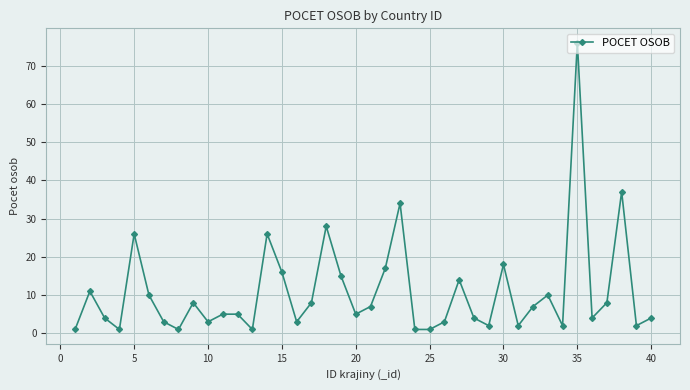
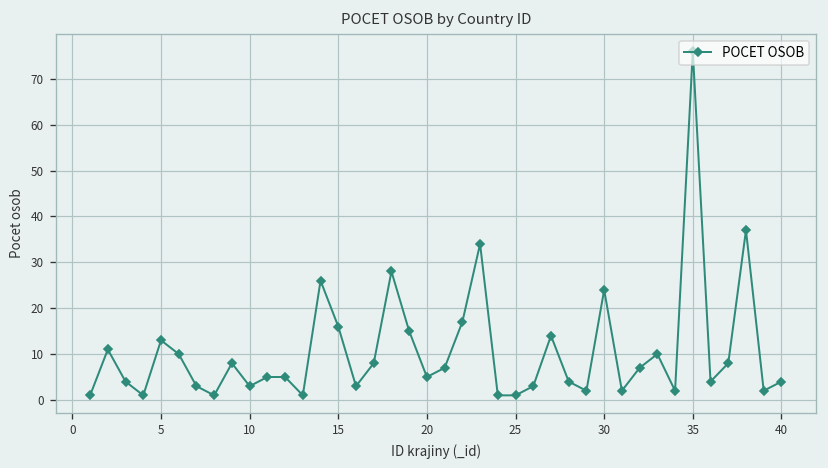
5: 26 -> 13
30: 18 -> 24
